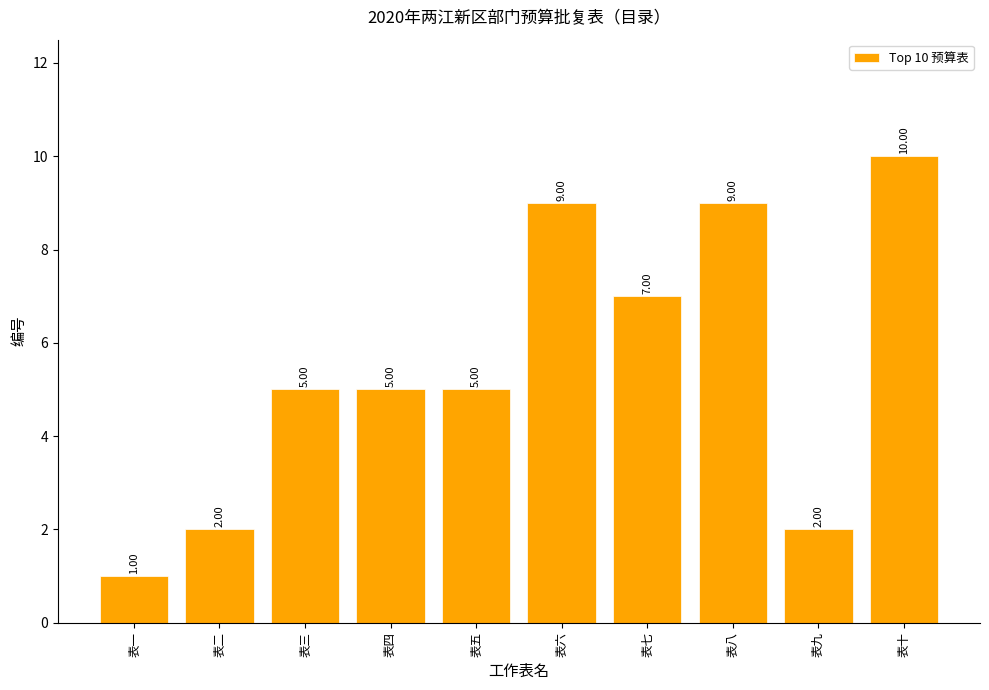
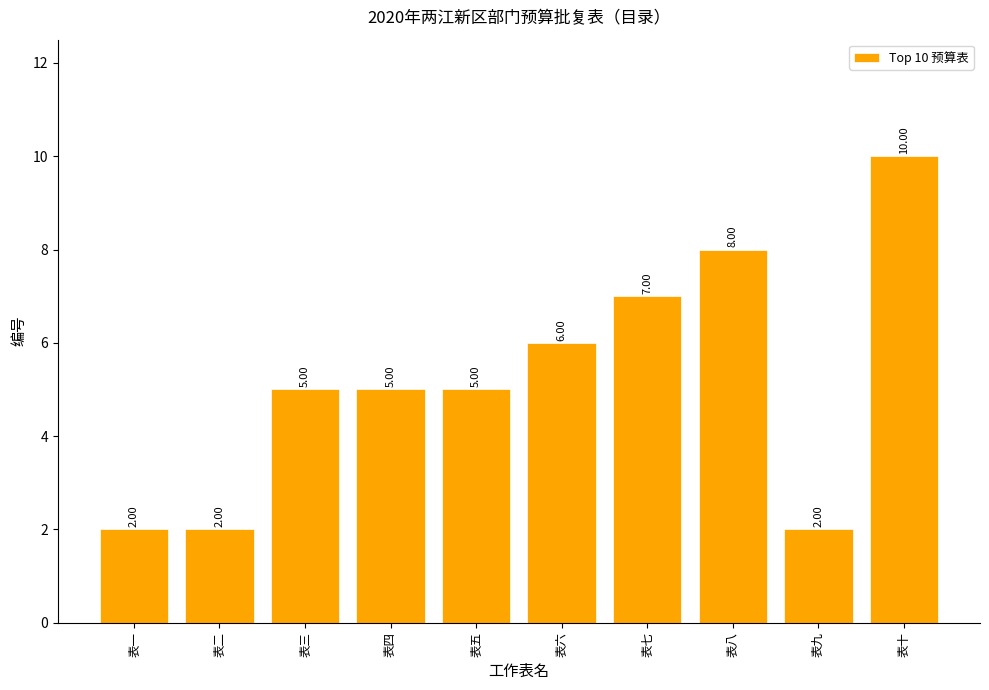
表一: 1.00 -> 2.00
表六: 9.00 -> 6.00
表八: 9.00 -> 8.00
